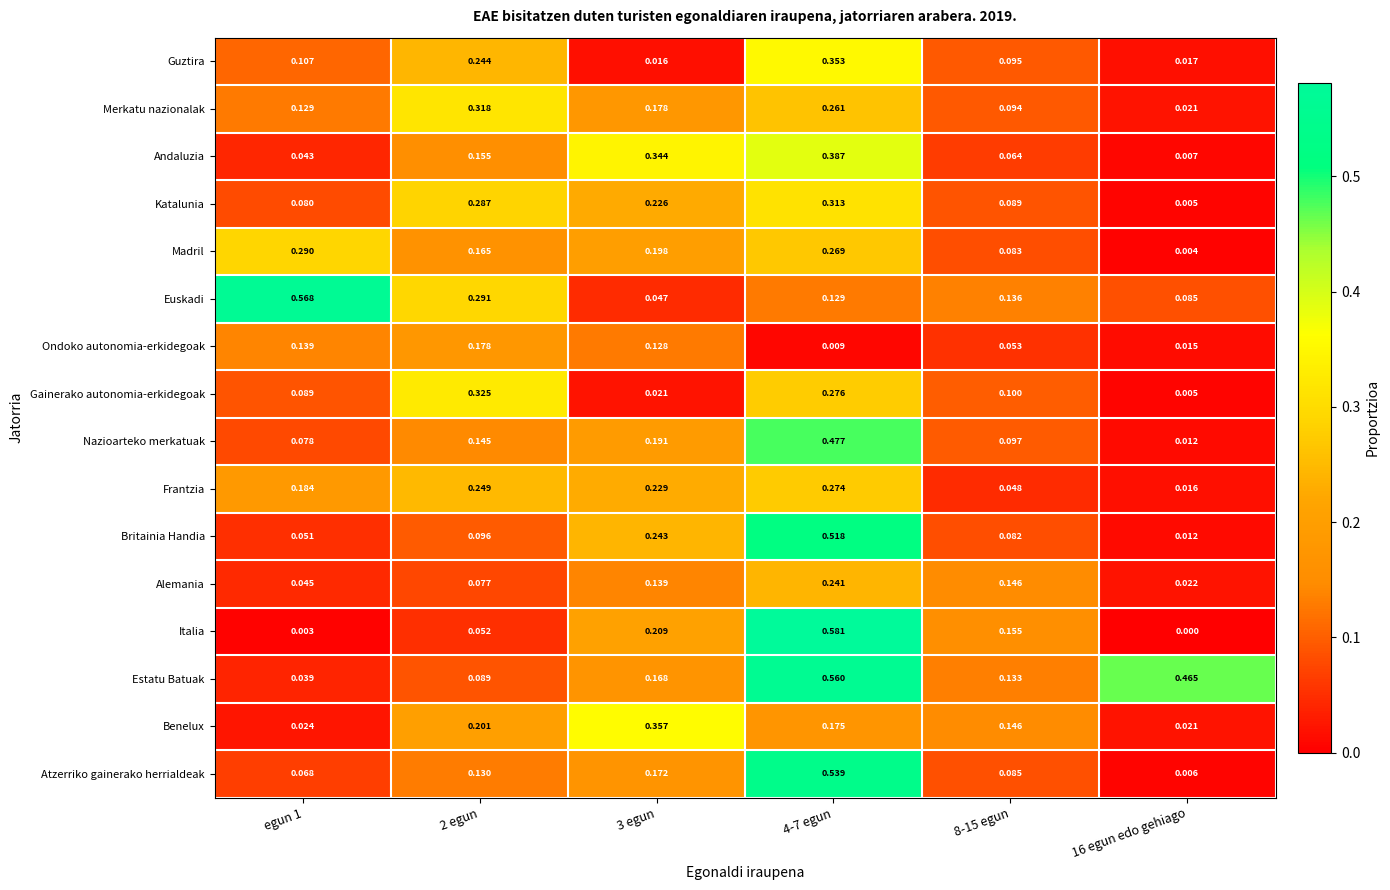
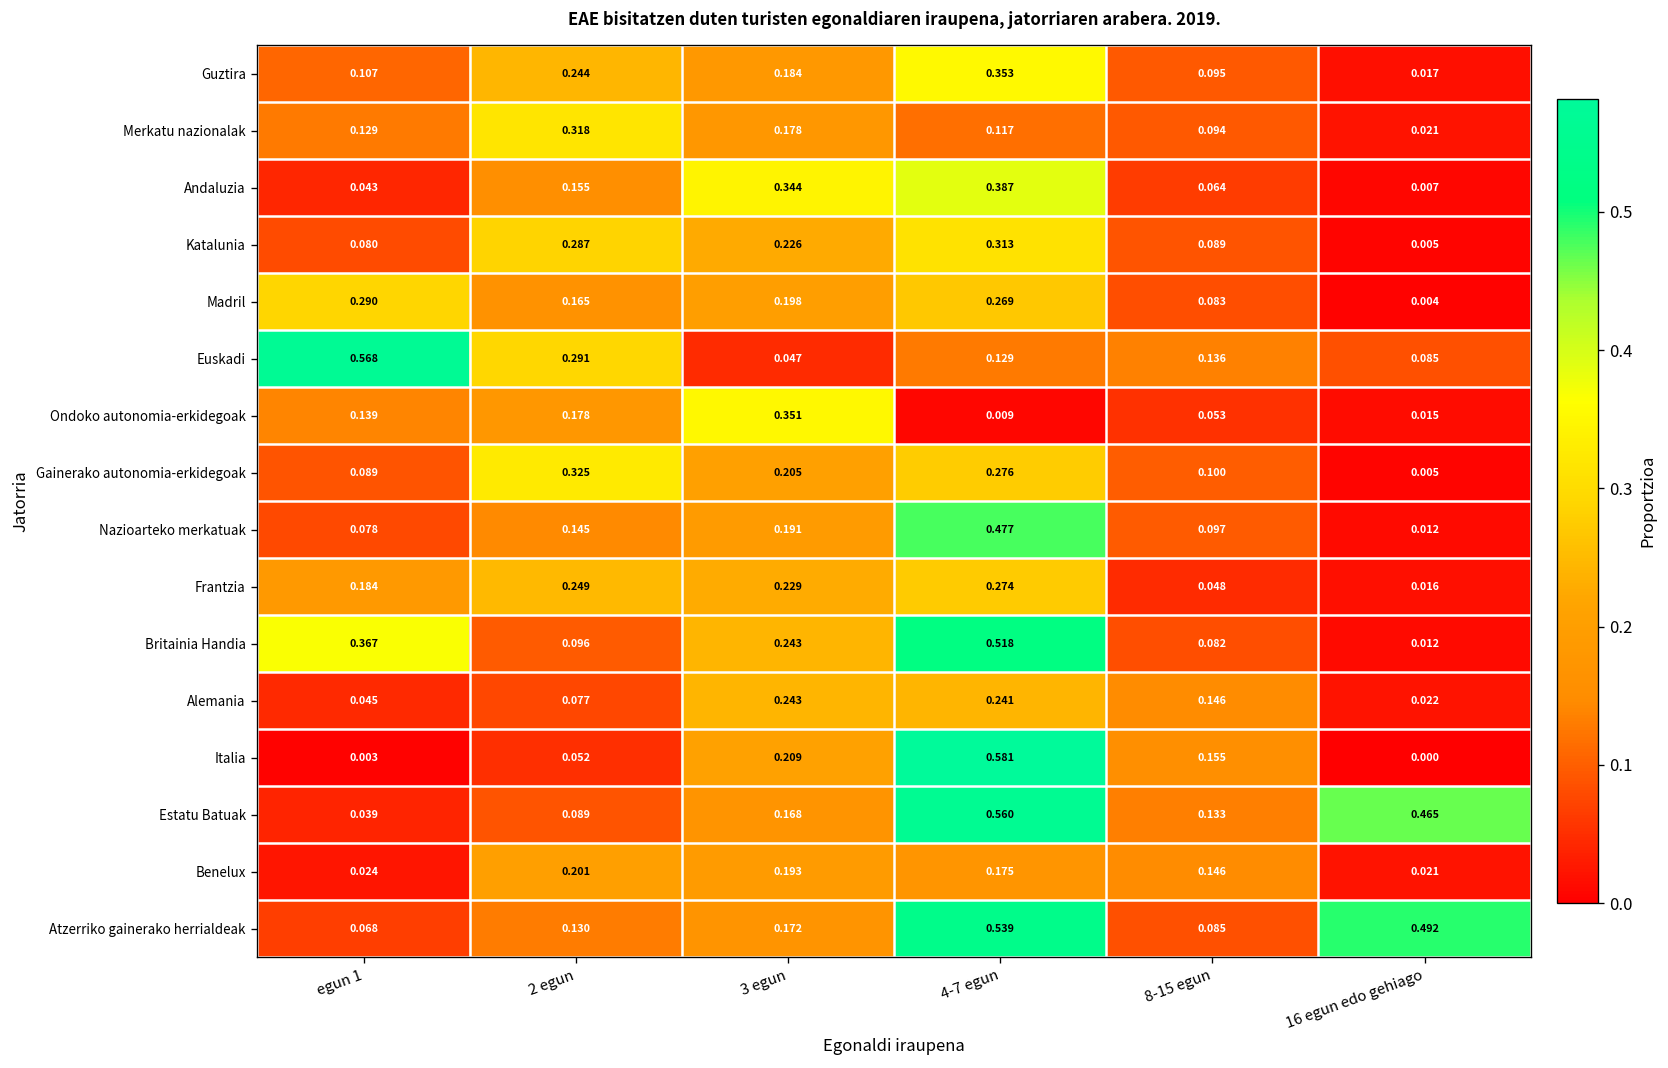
Guztira, 3 egun: 0.016 -> 0.184
Merkatu nazionalak, 4-7 egun: 0.261 -> 0.117
Ondoko autonomia-erkidegoak, 3 egun: 0.128 -> 0.351
Gainerako autonomia-erkidegoak, 3 egun: 0.021 -> 0.205
Britainia Handia, egun 1: 0.051 -> 0.367
Alemania, 3 egun: 0.139 -> 0.243
Benelux, 3 egun: 0.357 -> 0.193
Atzerriko gainerako herrialdeak, 16 egun edo gehiago: 0.006 -> 0.492
